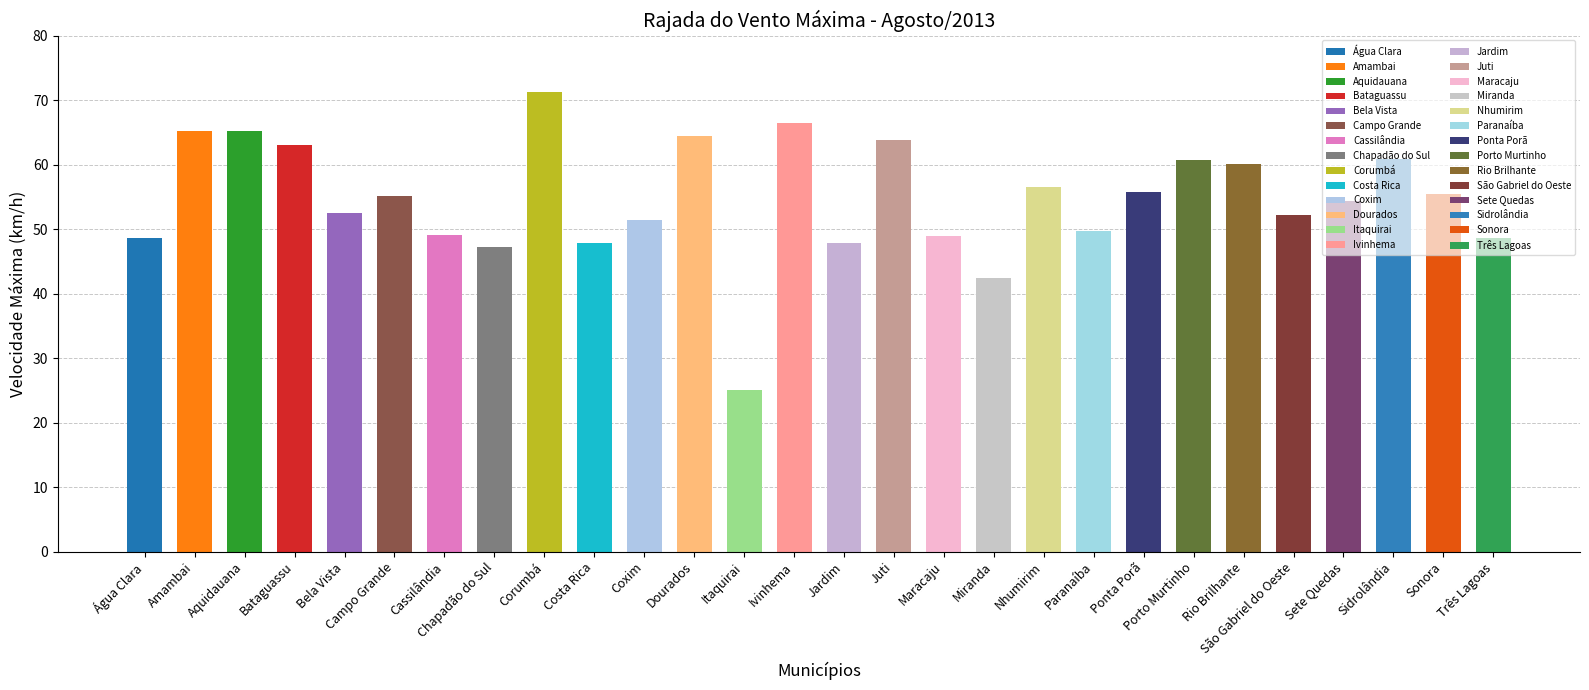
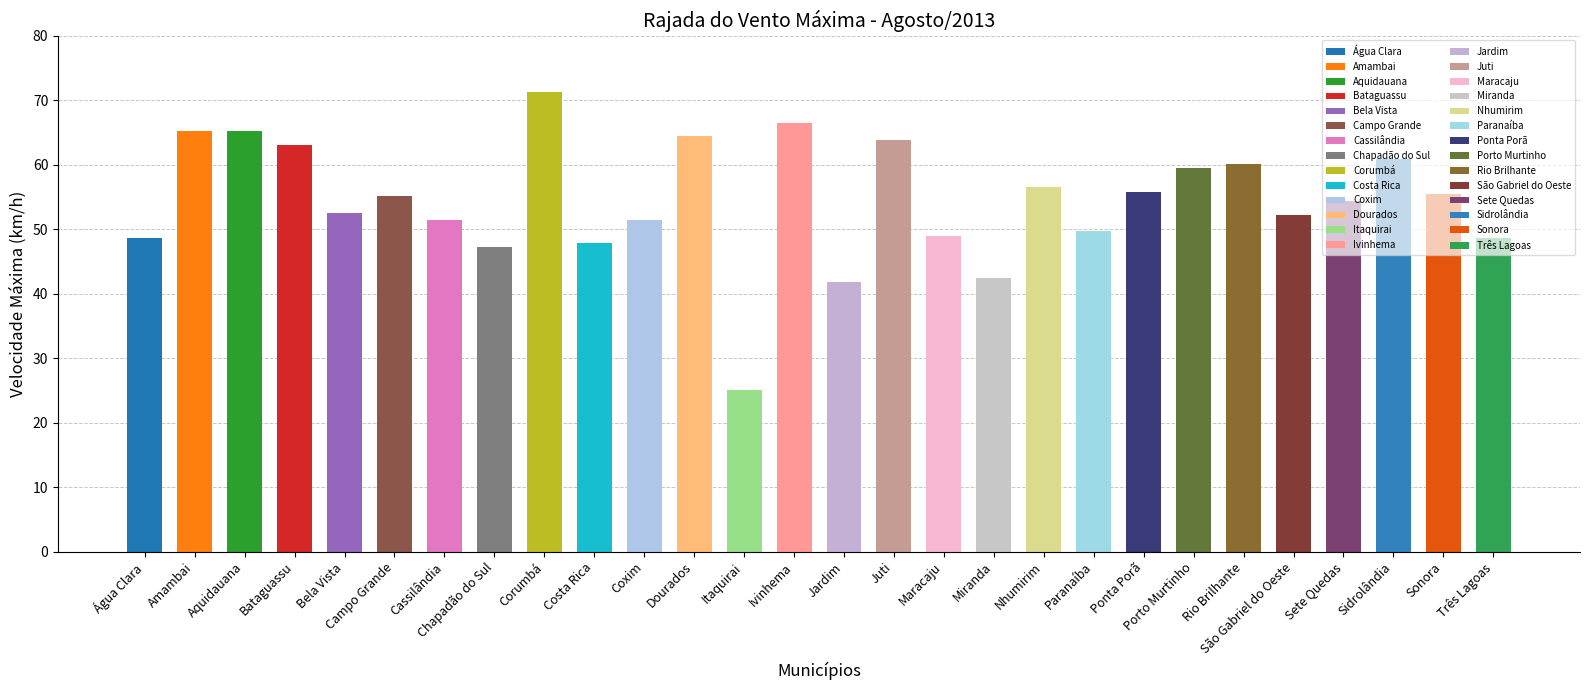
Cassilândia: 49 -> 51
Jardim: 48 -> 42
Porto Murtinho: 61 -> 59
